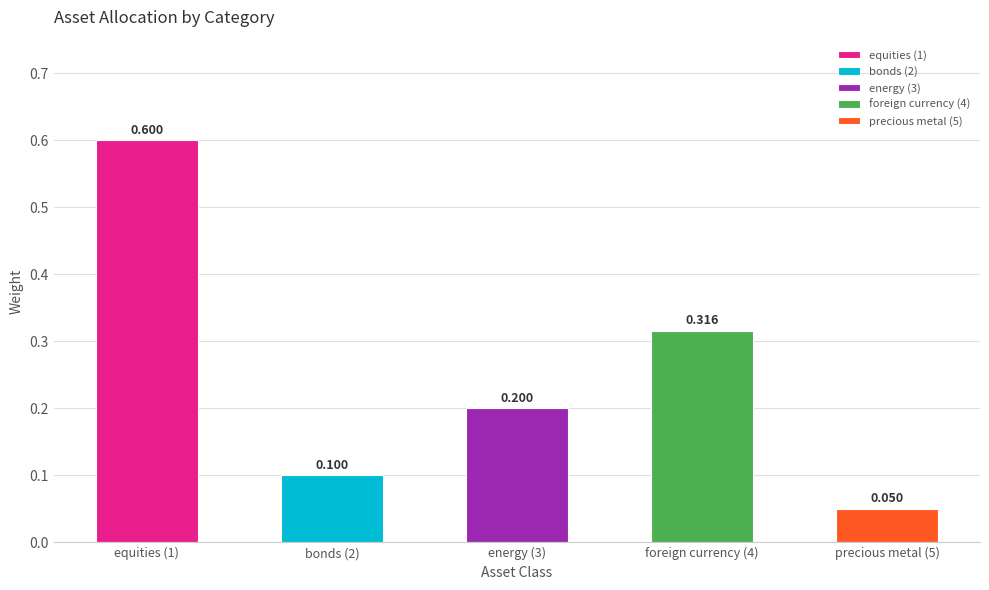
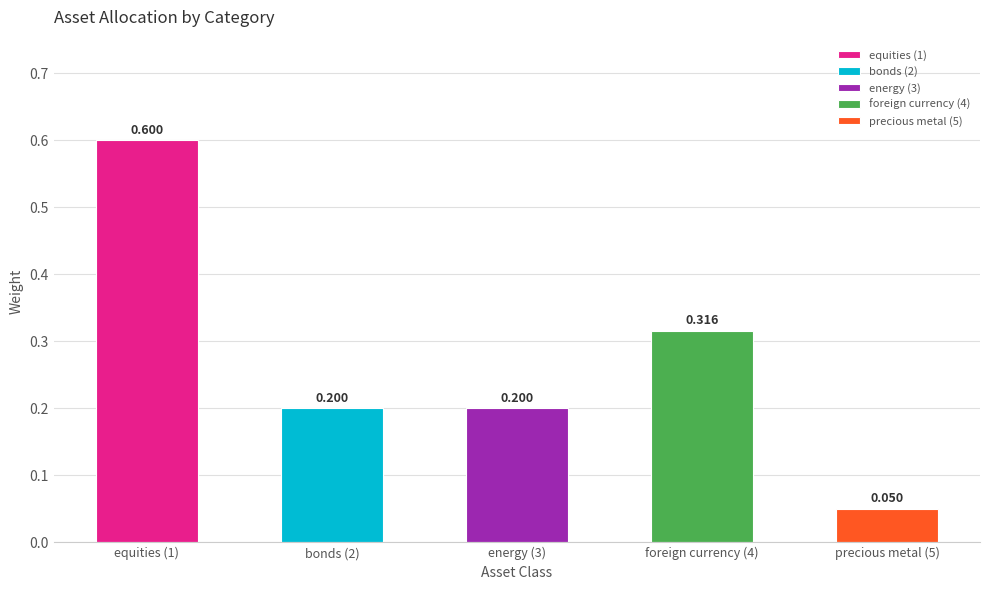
bonds (2), bonds (2): 0.100 -> 0.200
